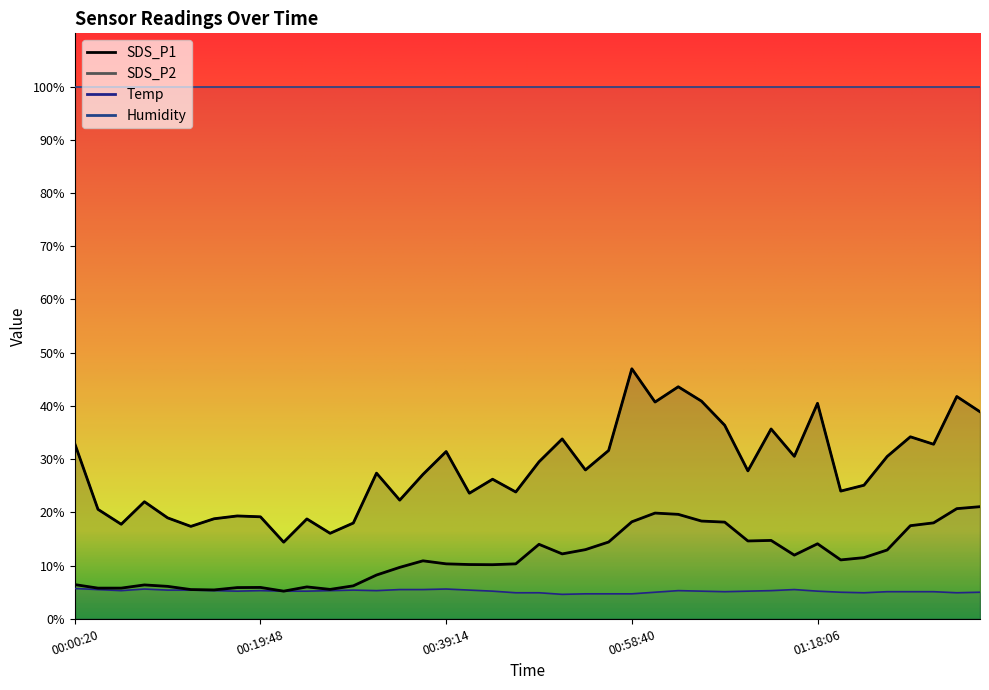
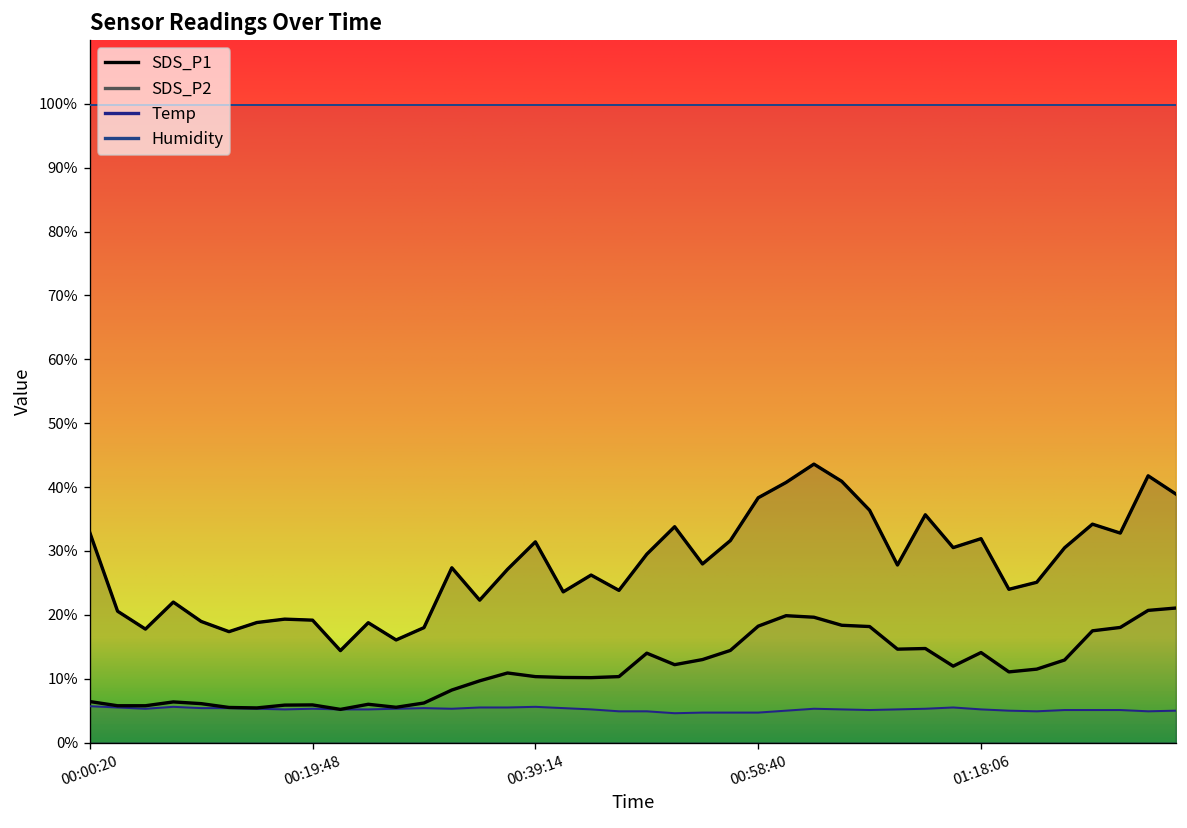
SDS_P1, 00:58:40: 47% -> 38%
SDS_P1, 01:18:06: 40% -> 32%
